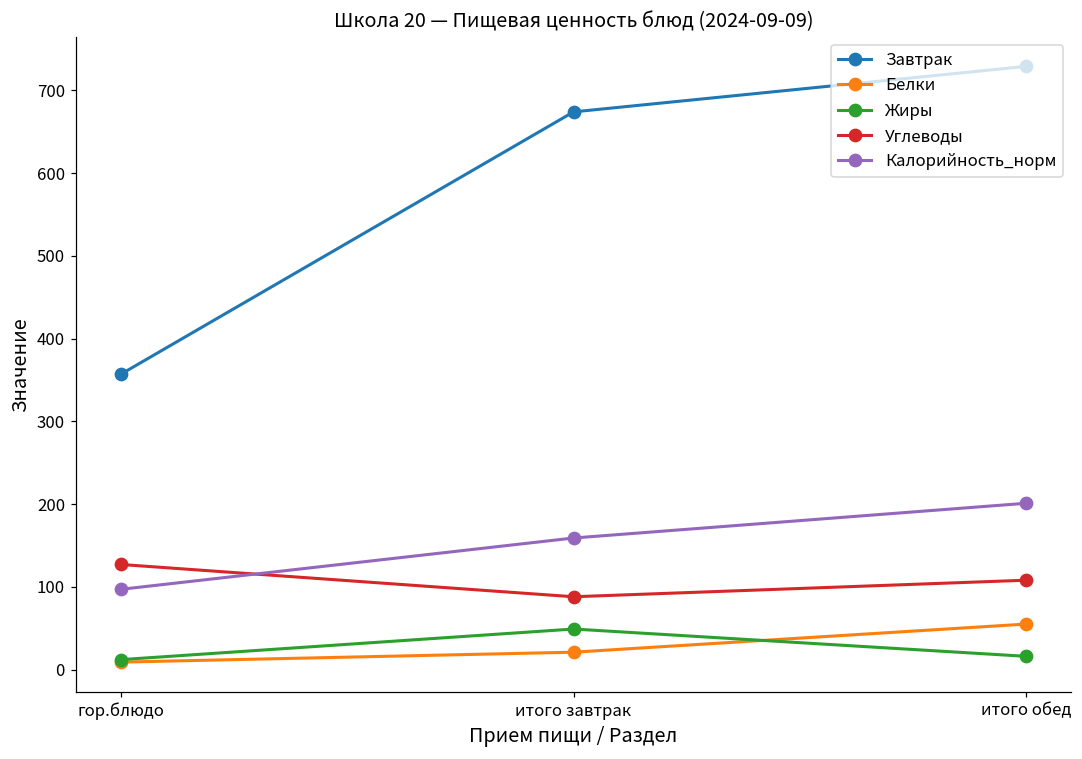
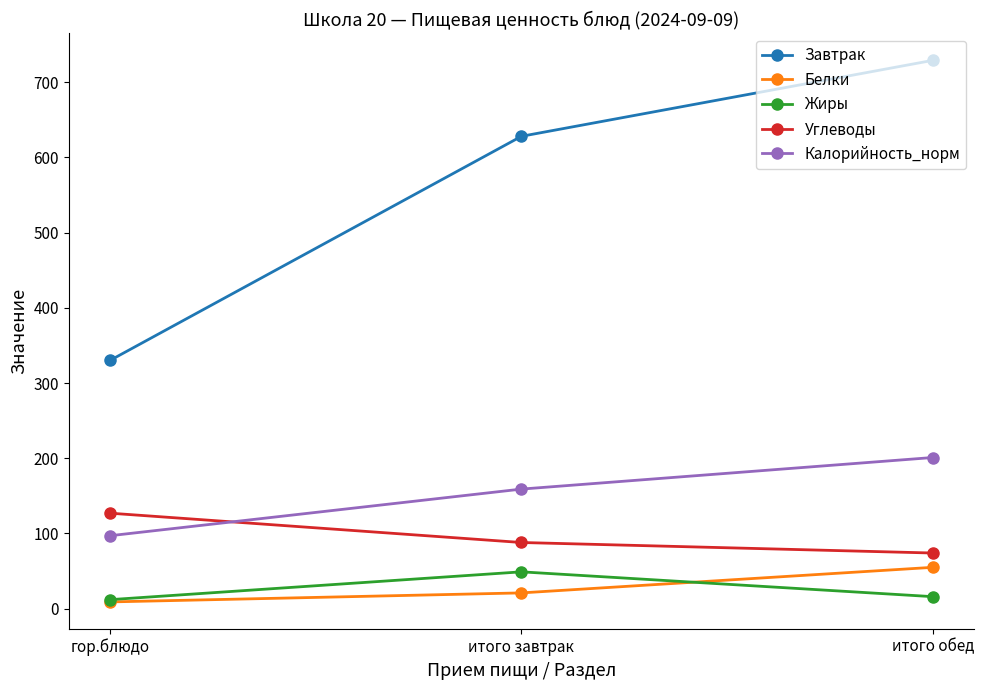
Завтрак, гор.блюдо: 360 -> 330
Завтрак, итого завтрак: 670 -> 630
Углеводы, итого обед: 110 -> 70
